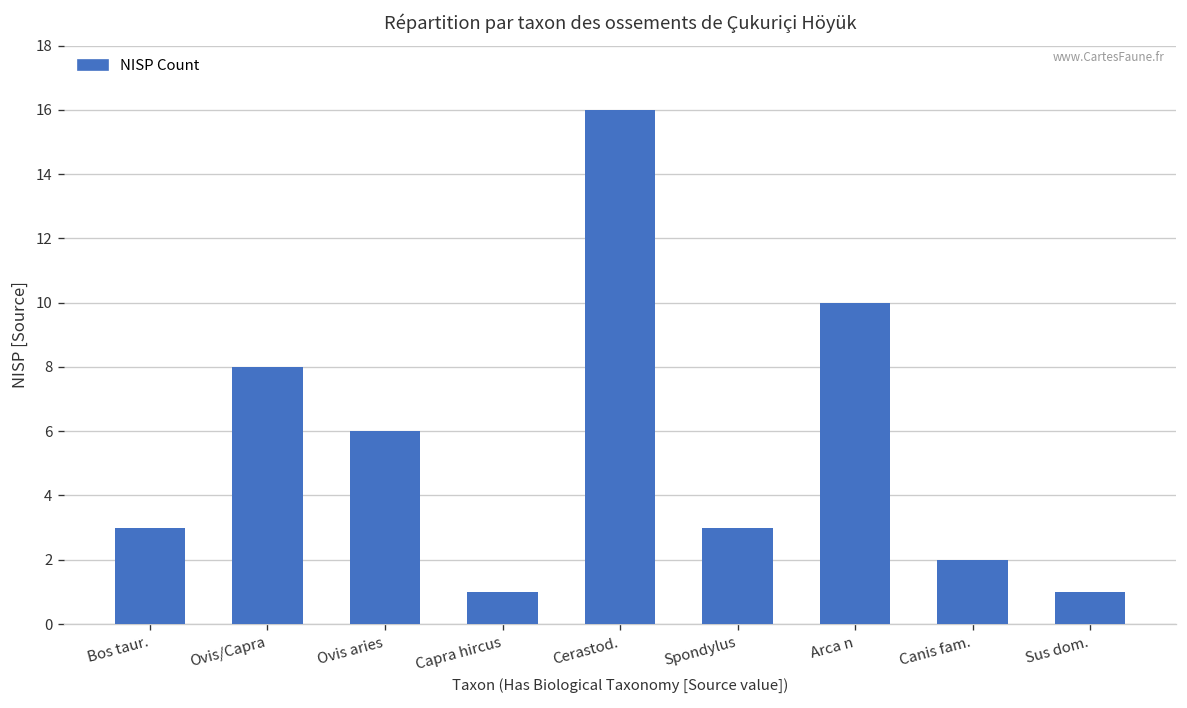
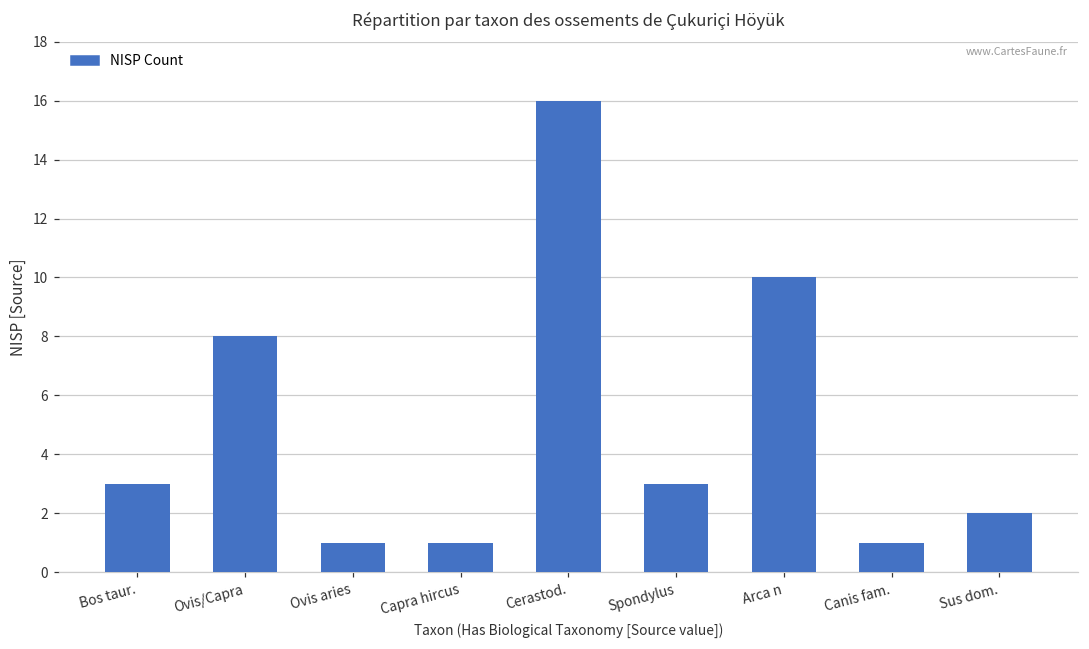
Ovis aries: 6 -> 1
Canis fam.: 2 -> 1
Sus dom.: 1 -> 2
